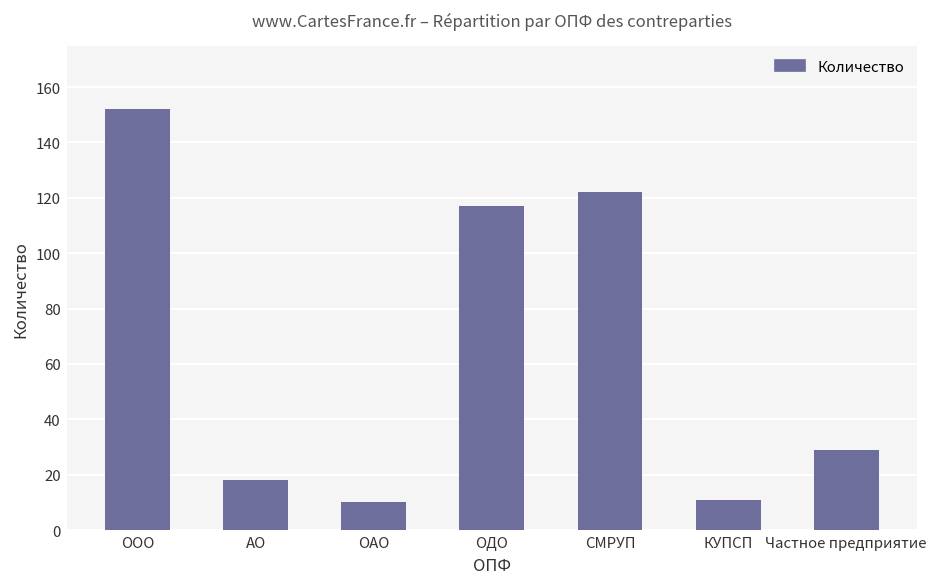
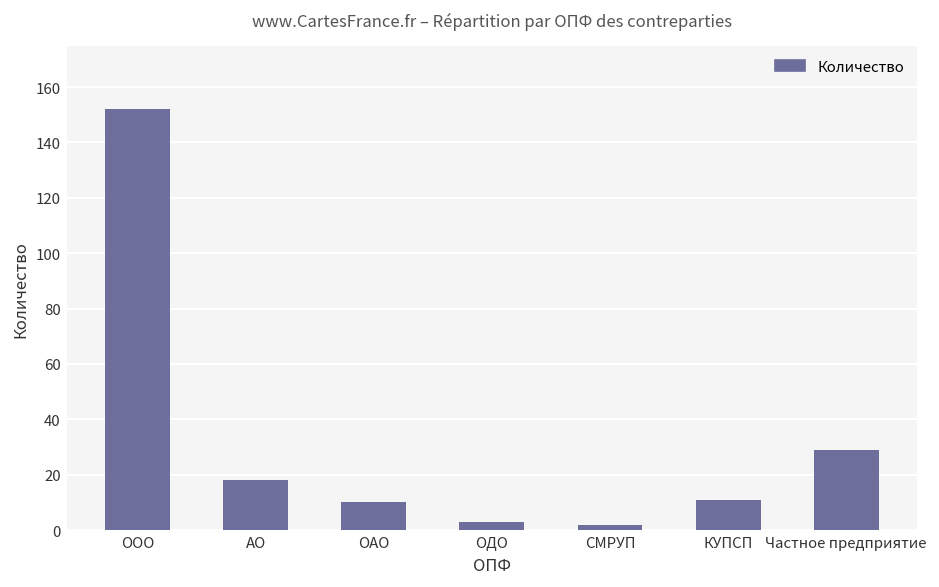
ОДО: 117 -> 3
СМРУП: 122 -> 2
